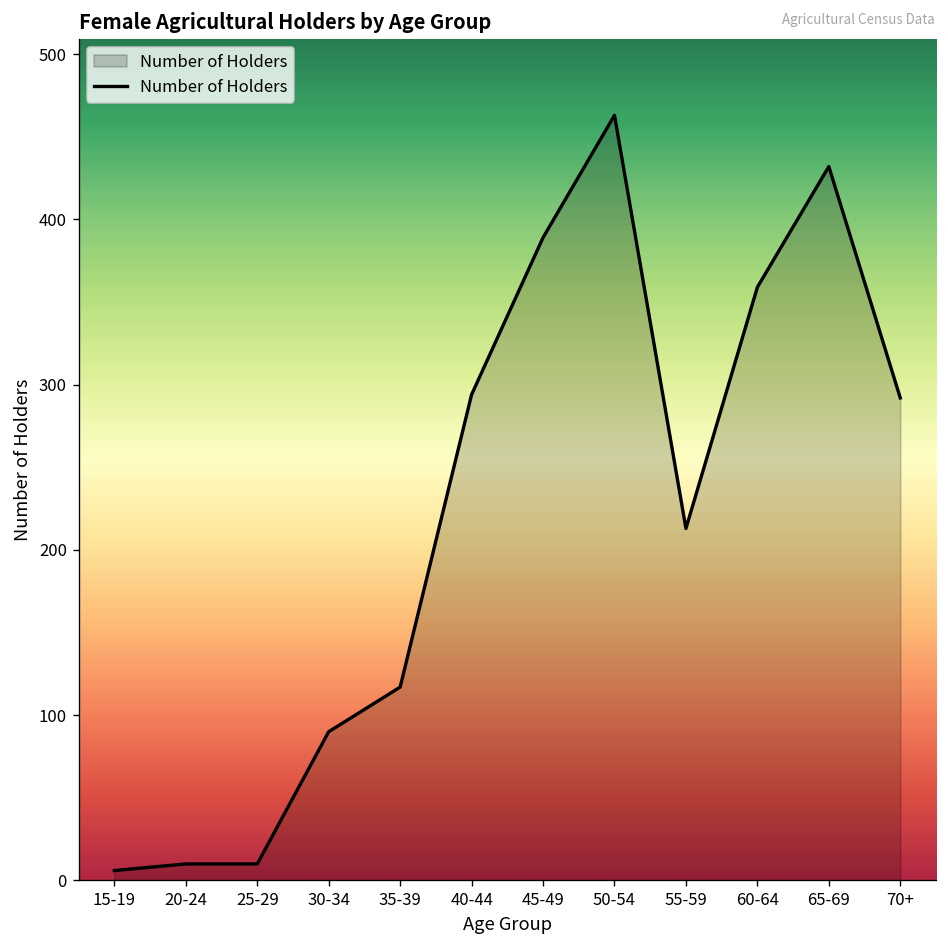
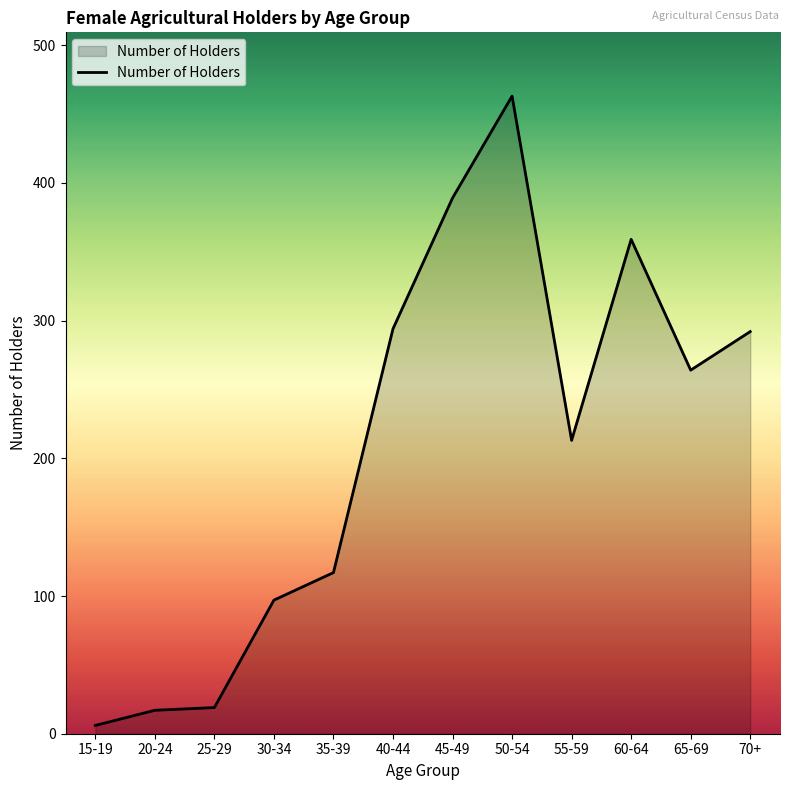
20-24: 10 -> 17
25-29: 10 -> 19
30-34: 90 -> 97
65-69: 432 -> 264
